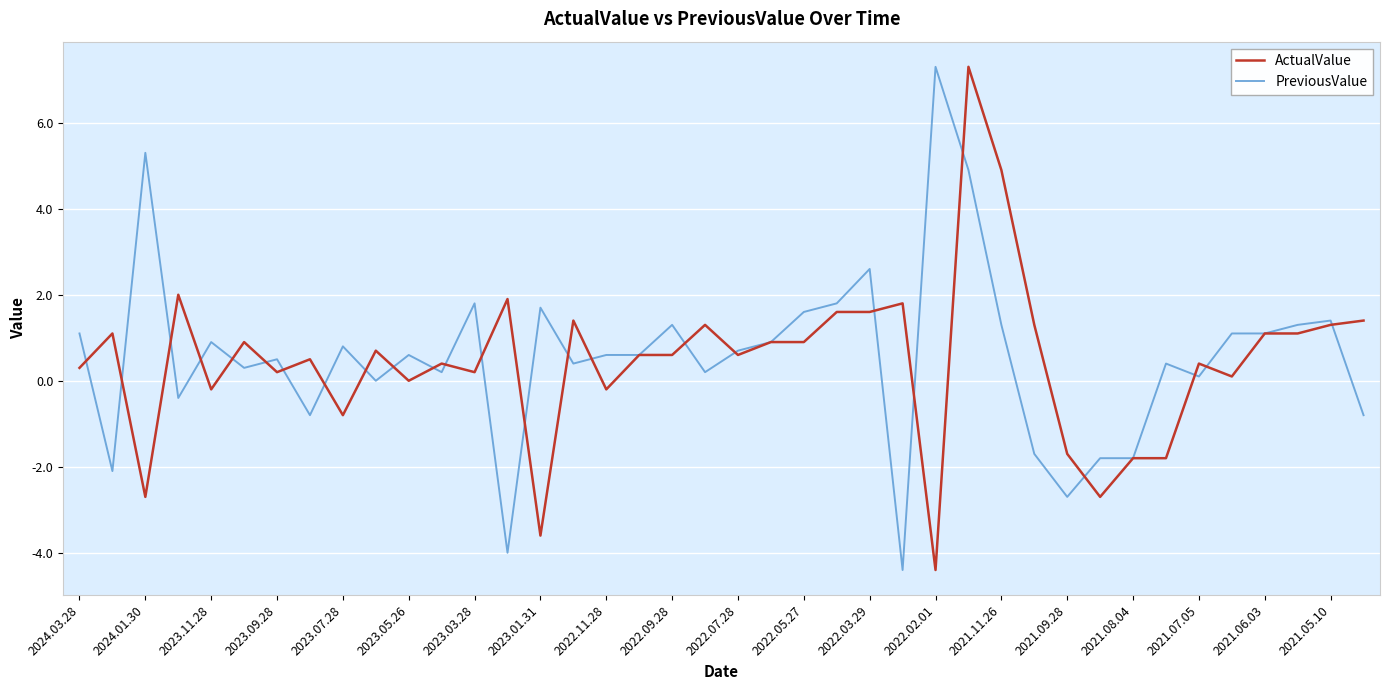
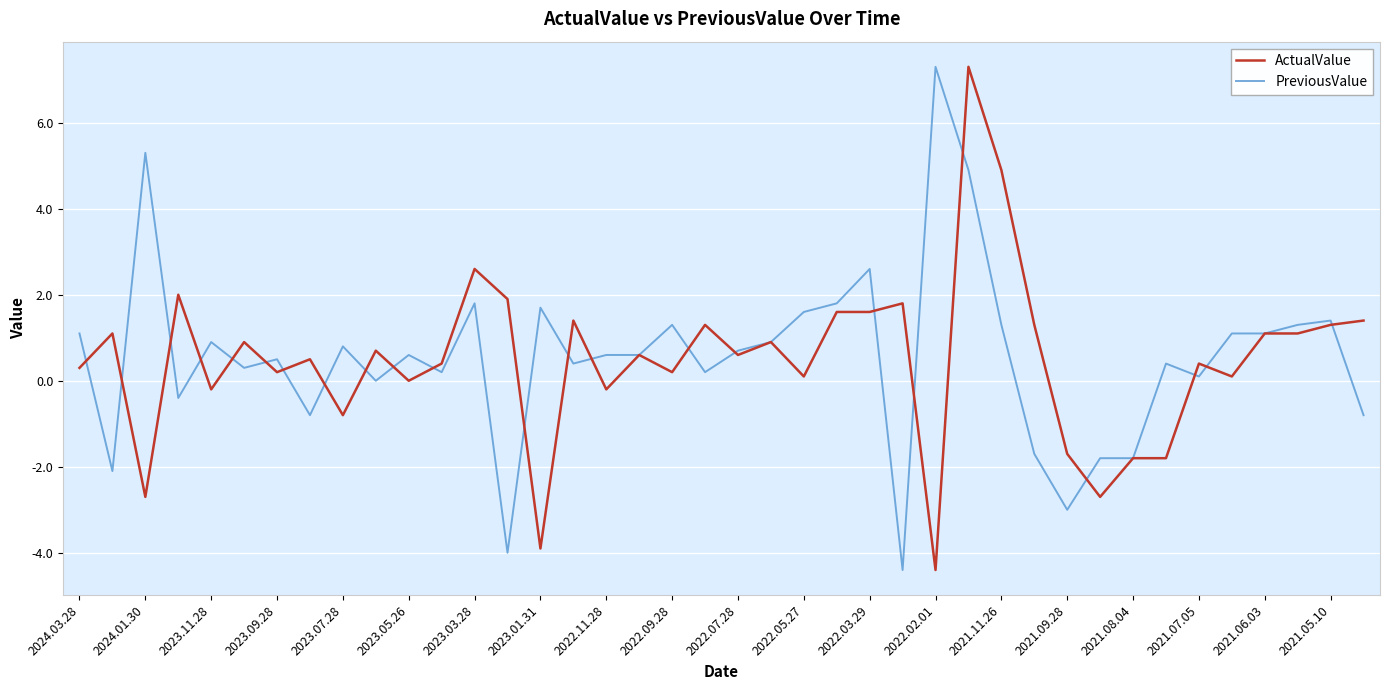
ActualValue, 2023.03.28: 0.2 -> 2.6
ActualValue, 2023.01.31: -3.6 -> -3.9
ActualValue, 2022.09.28: 0.6 -> 0.2
ActualValue, 2022.05.27: 0.9 -> 0.1
PreviousValue, 2021.09.28: -2.7 -> -3.0
